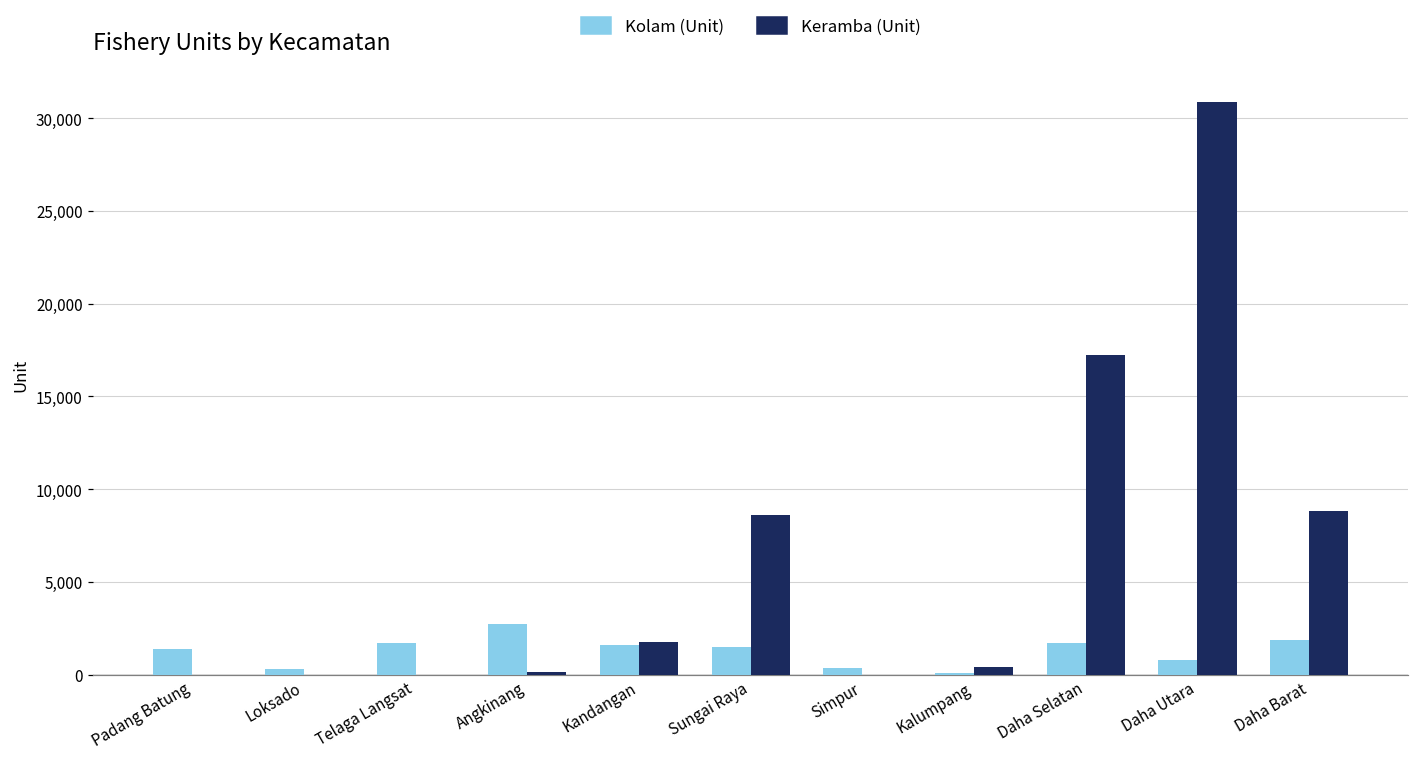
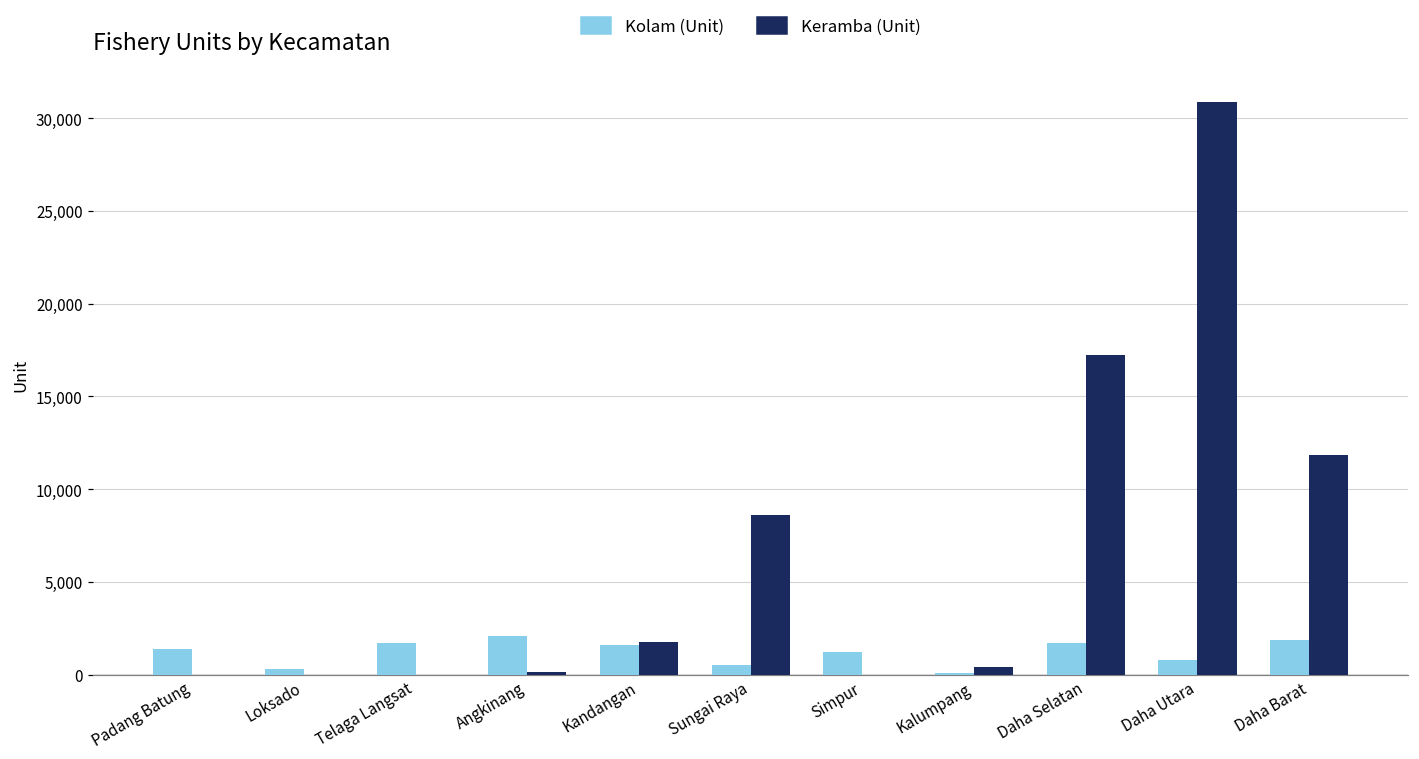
Kolam (Unit), Angkinang: 2,800 -> 2,100
Kolam (Unit), Sungai Raya: 1,500 -> 500
Kolam (Unit), Simpur: 400 -> 1,200
Keramba (Unit), Daha Barat: 8,800 -> 11,800
